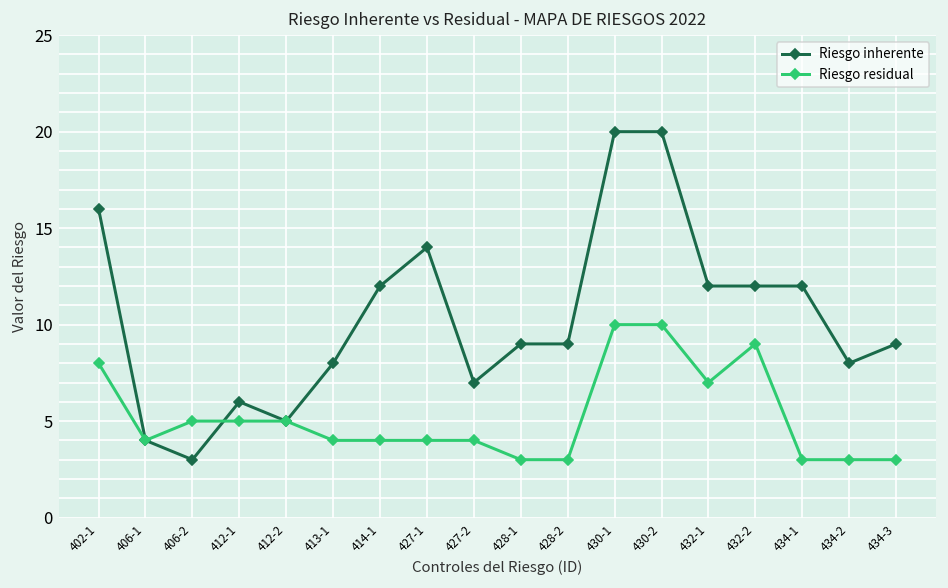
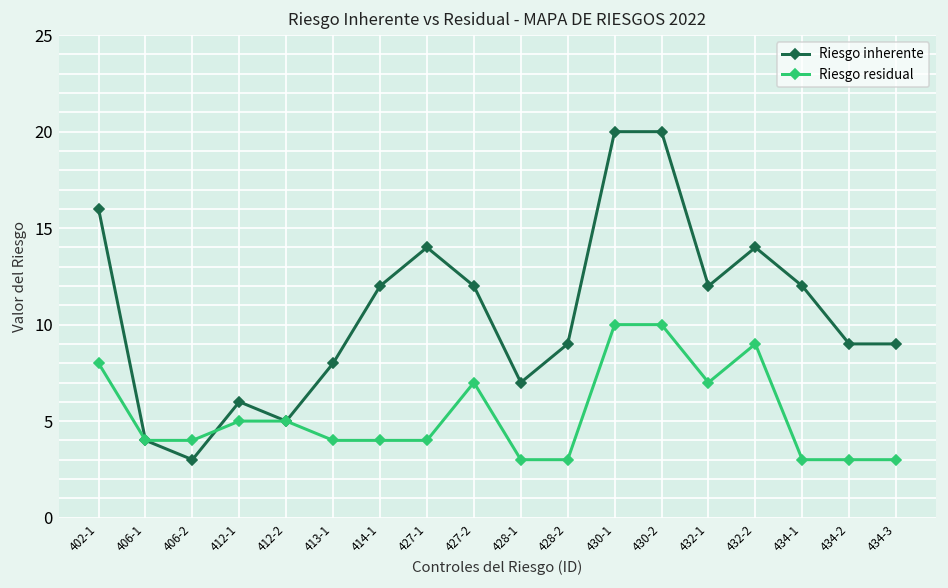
Riesgo residual, 406-2: 5 -> 4
Riesgo inherente, 427-2: 7 -> 12
Riesgo residual, 427-2: 4 -> 7
Riesgo inherente, 428-1: 9 -> 7
Riesgo inherente, 432-2: 12 -> 14
Riesgo inherente, 434-2: 8 -> 9
